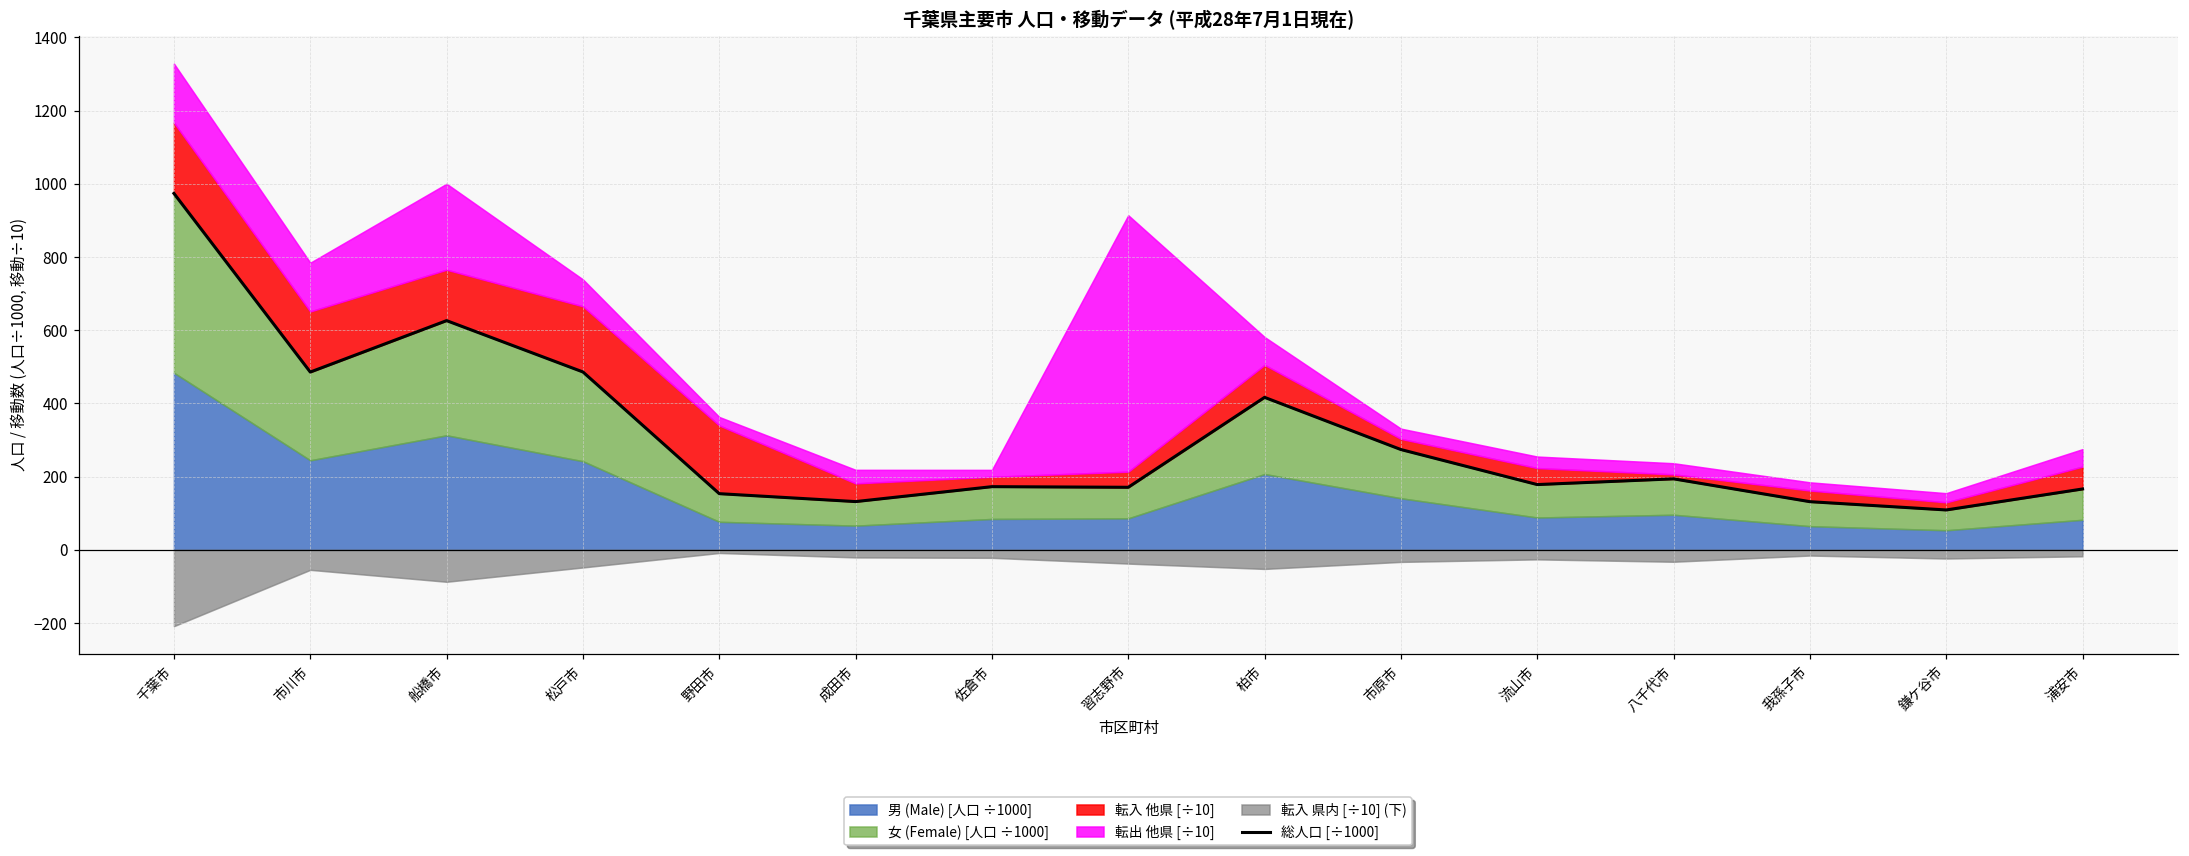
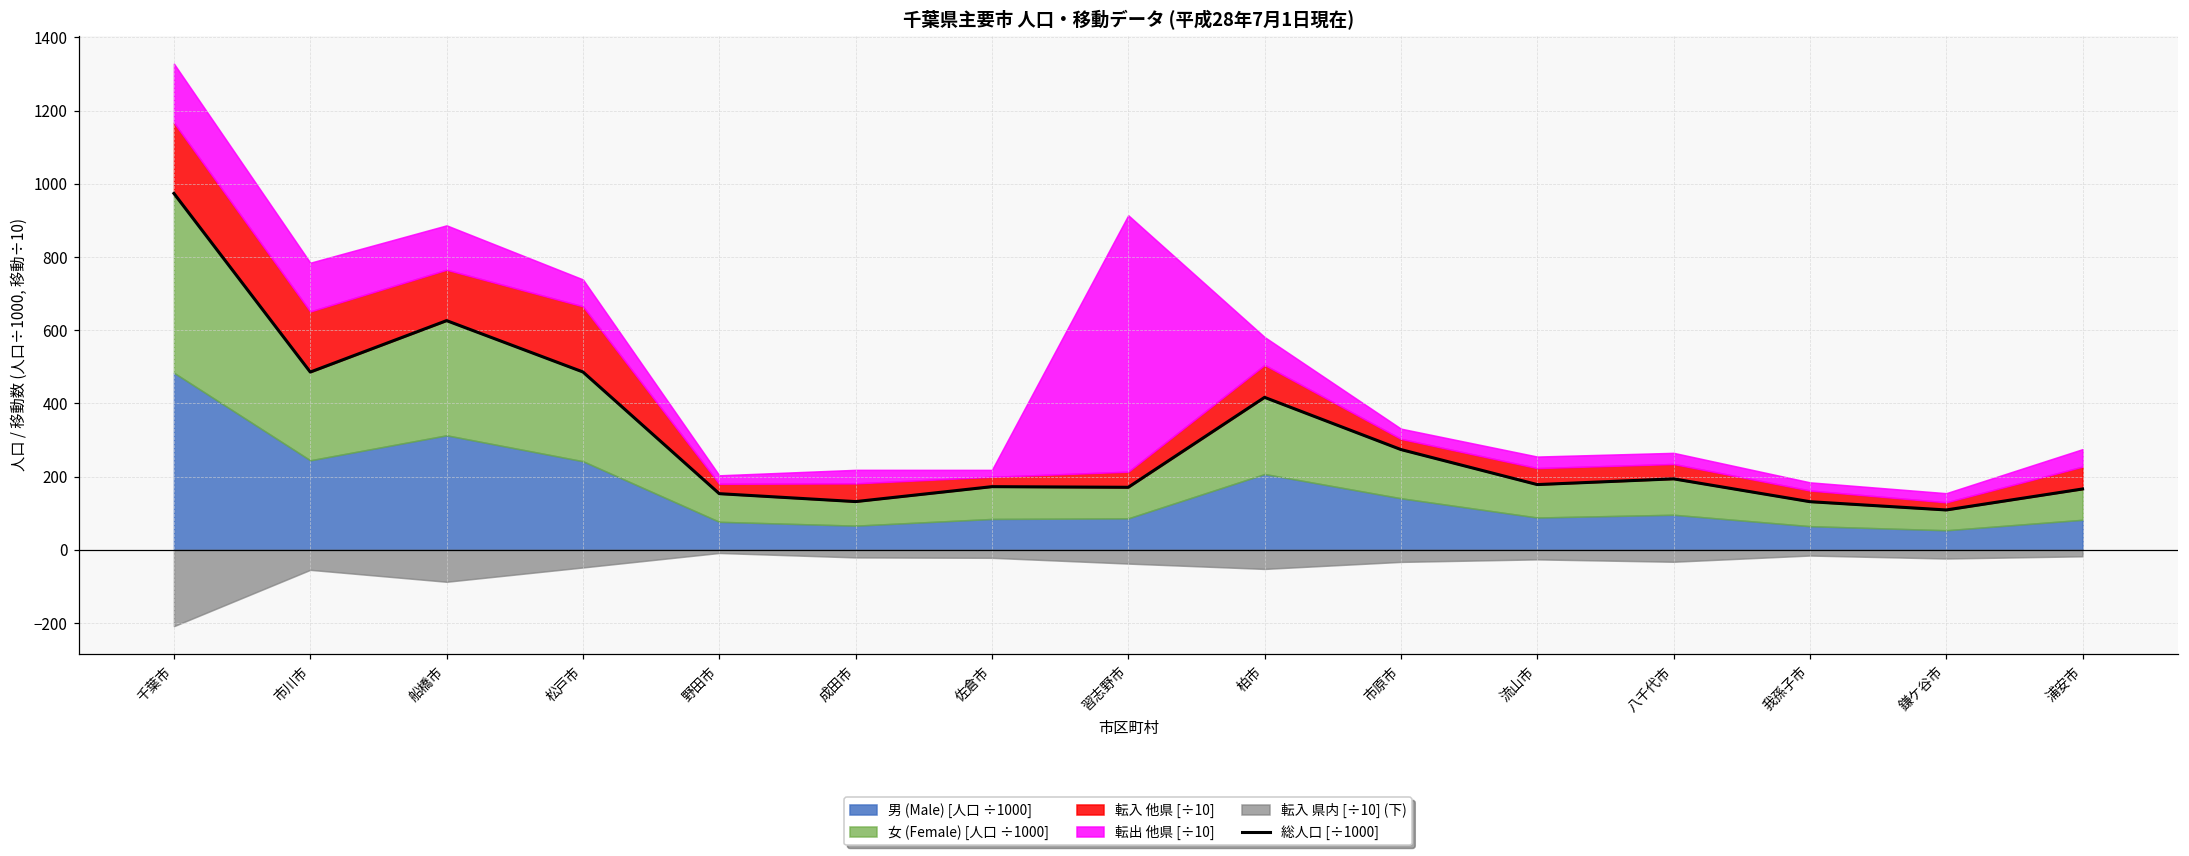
転出 他県 [÷10], 船橋市: 230 -> 120
転入 他県 [÷10], 野田市: 190 -> 30
転入 他県 [÷10], 八千代市: 10 -> 40
